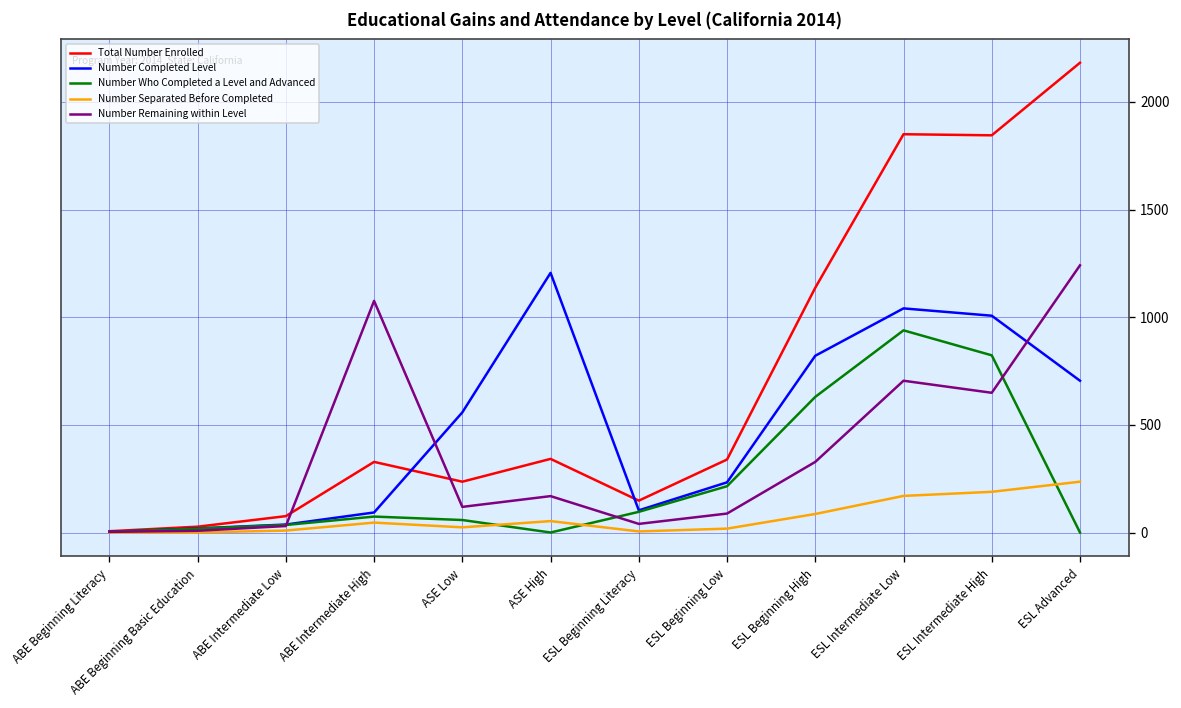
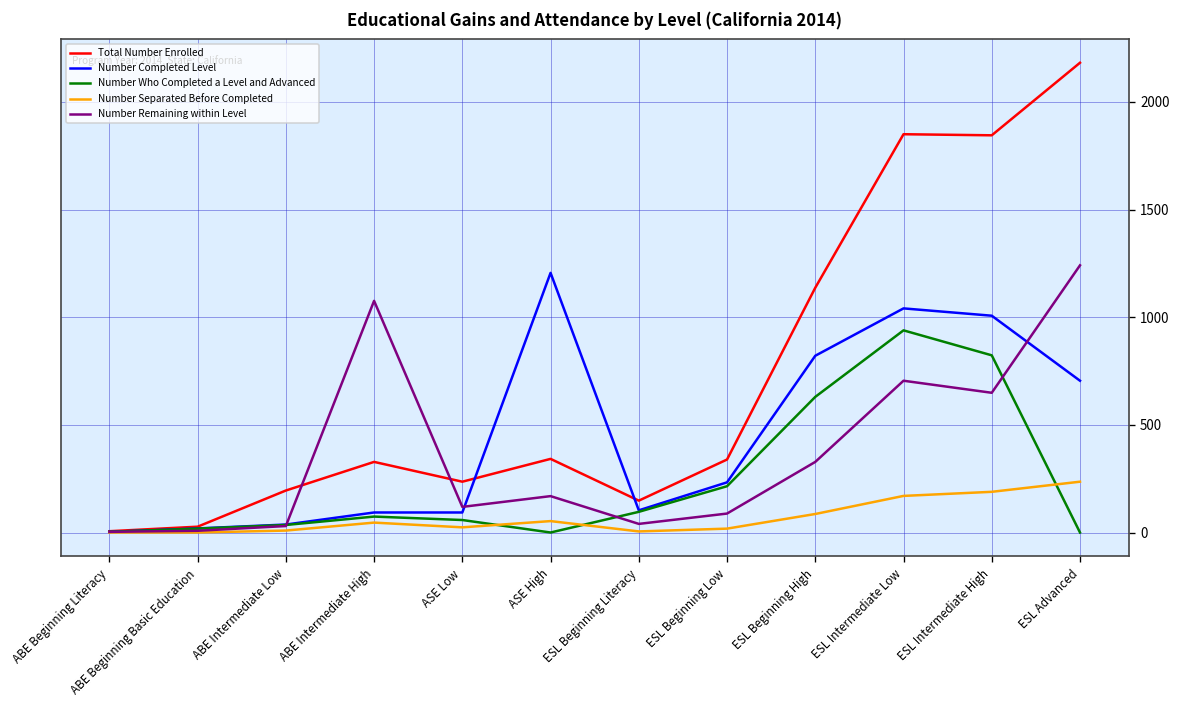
Total Number Enrolled, ABE Intermediate Low: 80 -> 200
Number Completed Level, ASE Low: 560 -> 90
